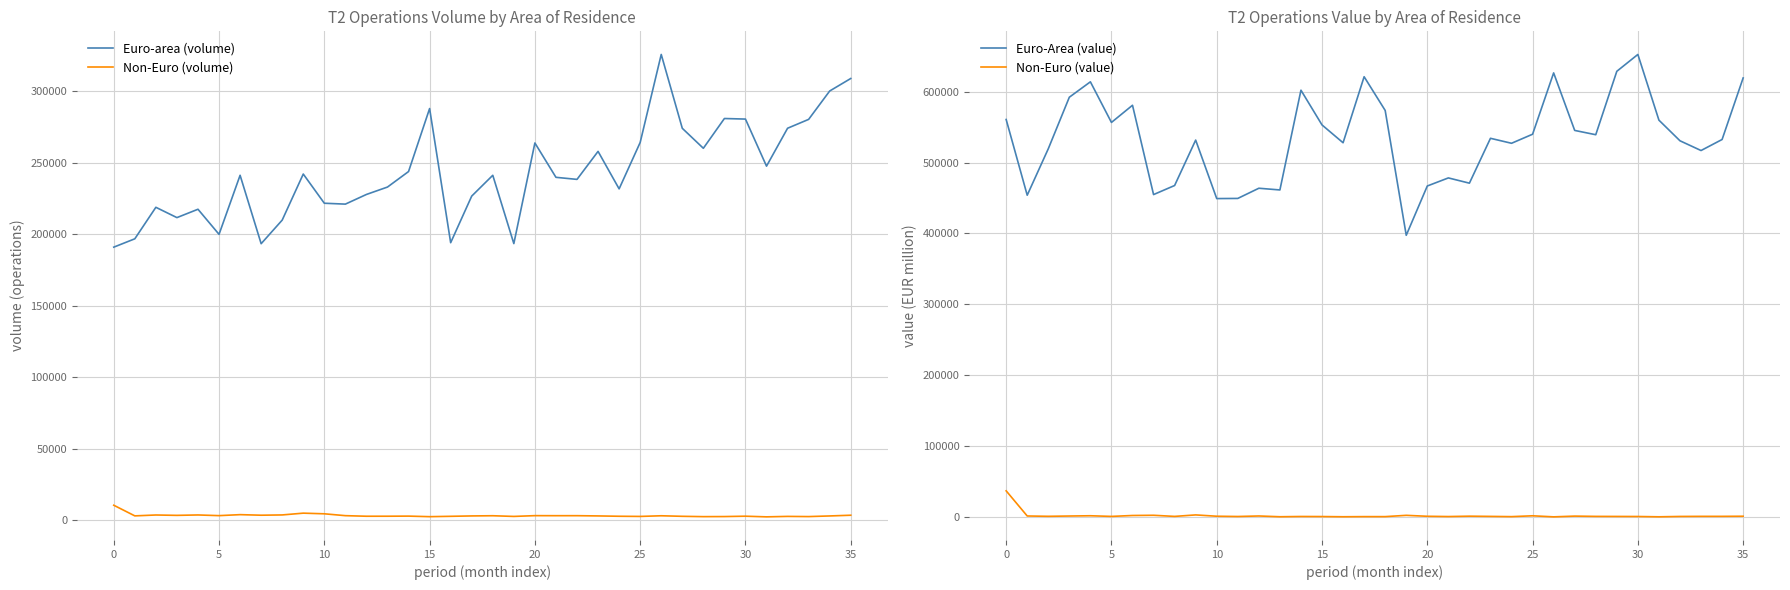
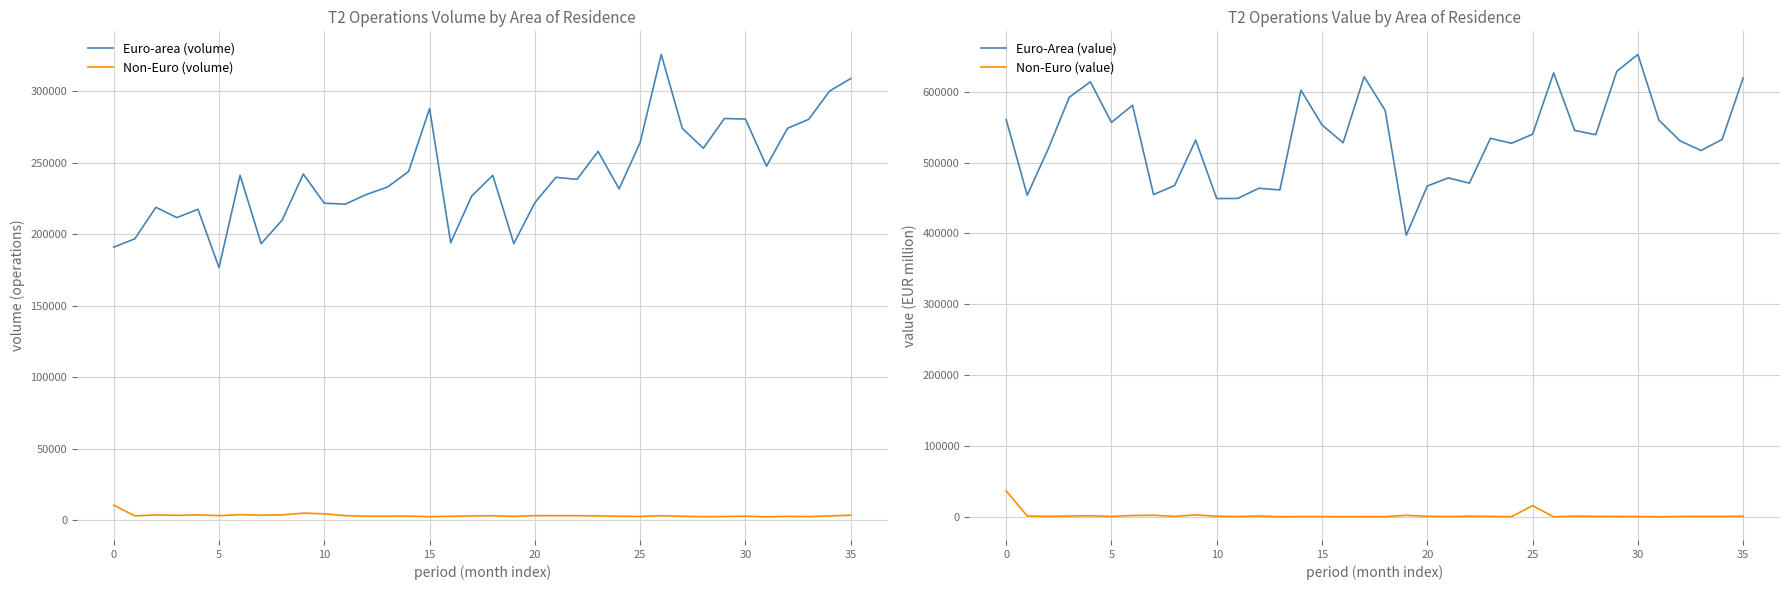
T2 Operations Volume by Area of Residence, Euro-area (volume), 5: 200000 -> 177000
T2 Operations Volume by Area of Residence, Euro-area (volume), 20: 264000 -> 222000
T2 Operations Value by Area of Residence, Non-Euro (value), 25: 0 -> 20000
